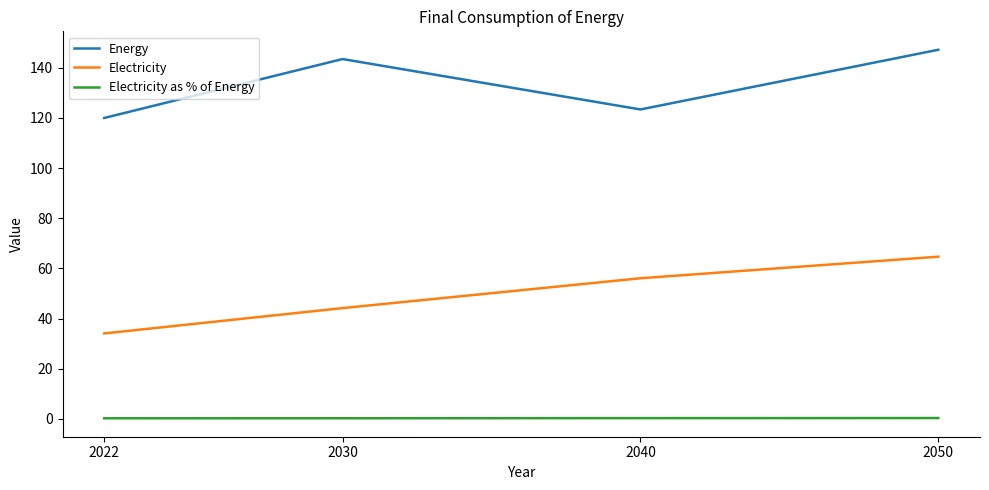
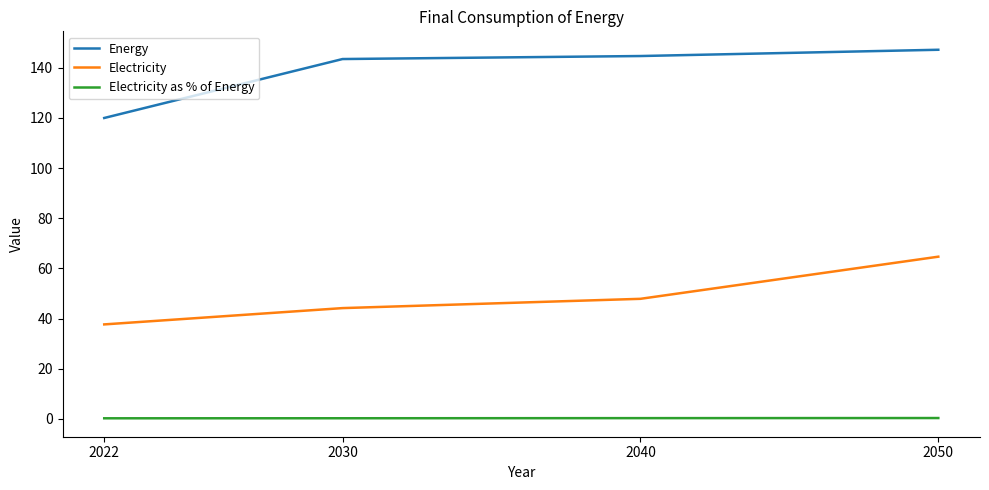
Electricity, 2022: 34 -> 38
Energy, 2040: 123 -> 145
Electricity, 2040: 56 -> 48
